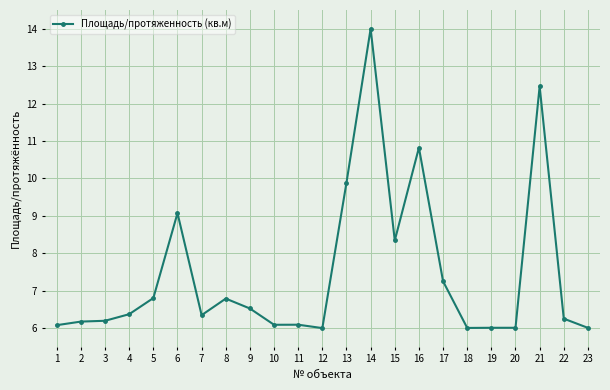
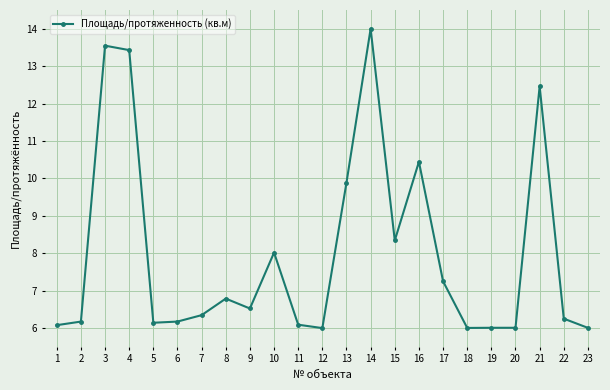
3: 6.2 -> 13.5
4: 6.4 -> 13.4
5: 6.8 -> 6.1
6: 9.1 -> 6.2
10: 6.1 -> 8.0
16: 10.8 -> 10.4
